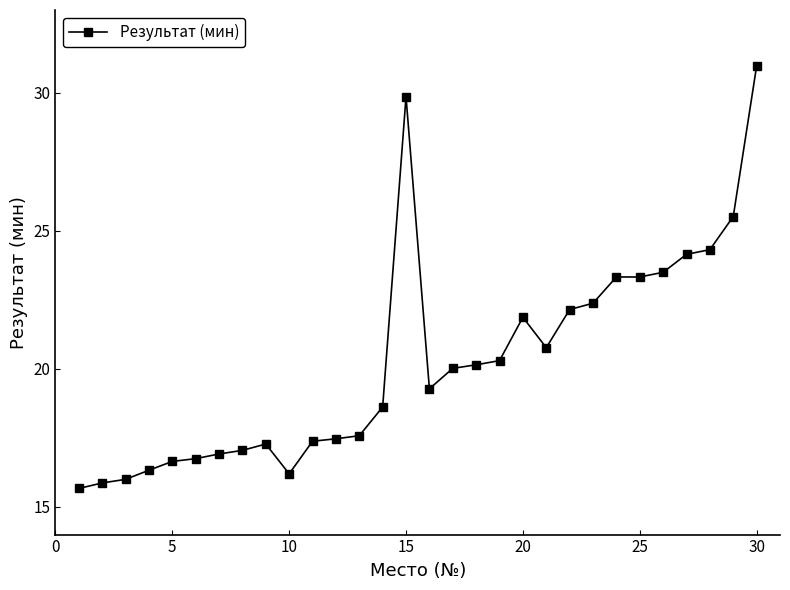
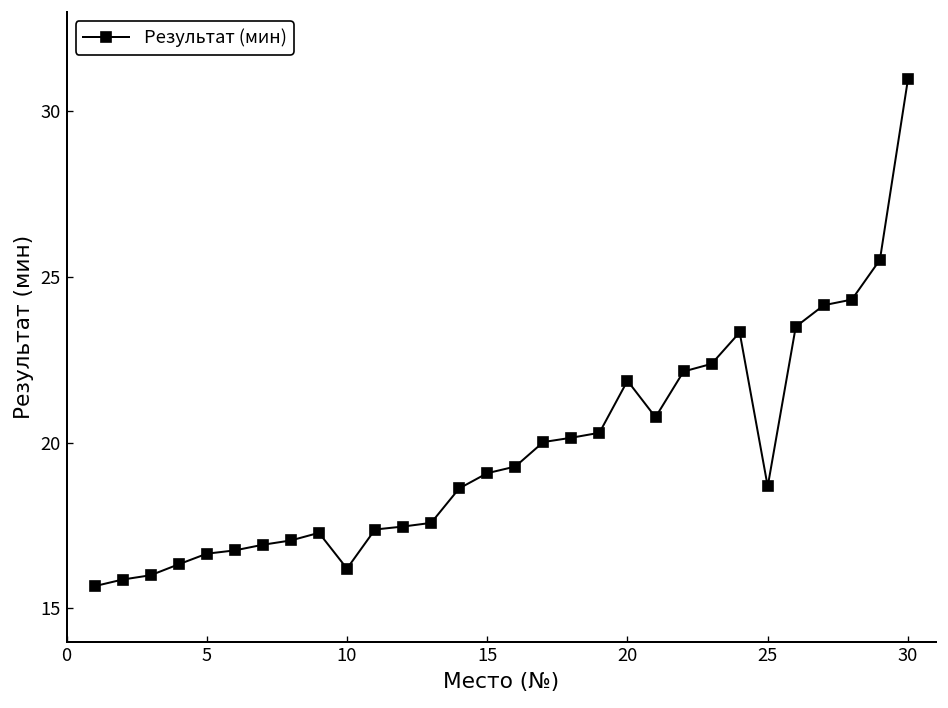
15: 29.9 -> 19.1
25: 23.3 -> 18.7
